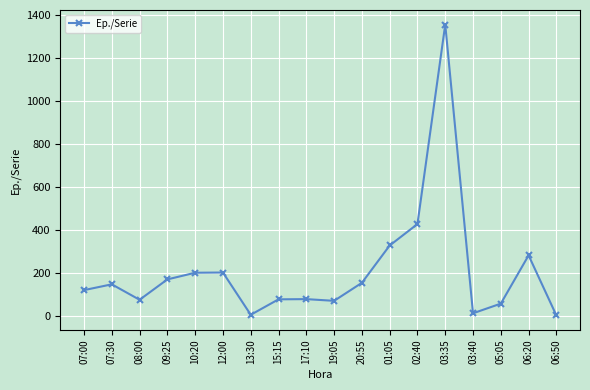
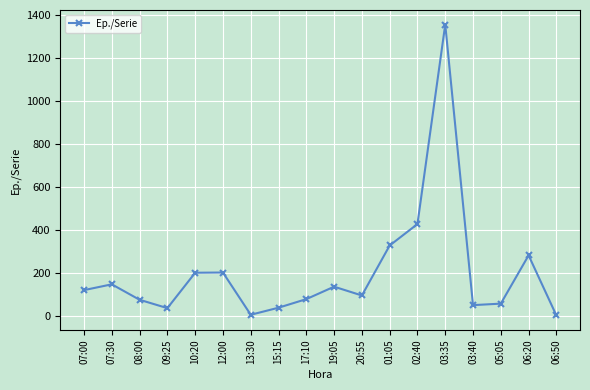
09:25: 170 -> 40
15:15: 80 -> 40
19:05: 70 -> 140
20:55: 150 -> 90
03:40: 10 -> 50
